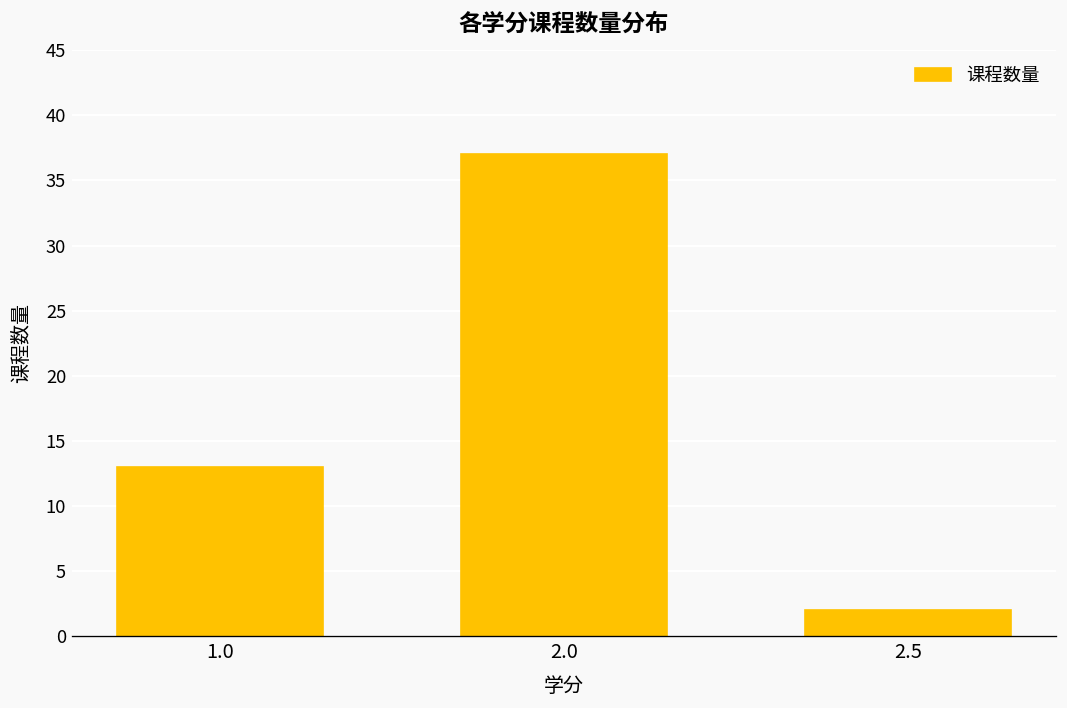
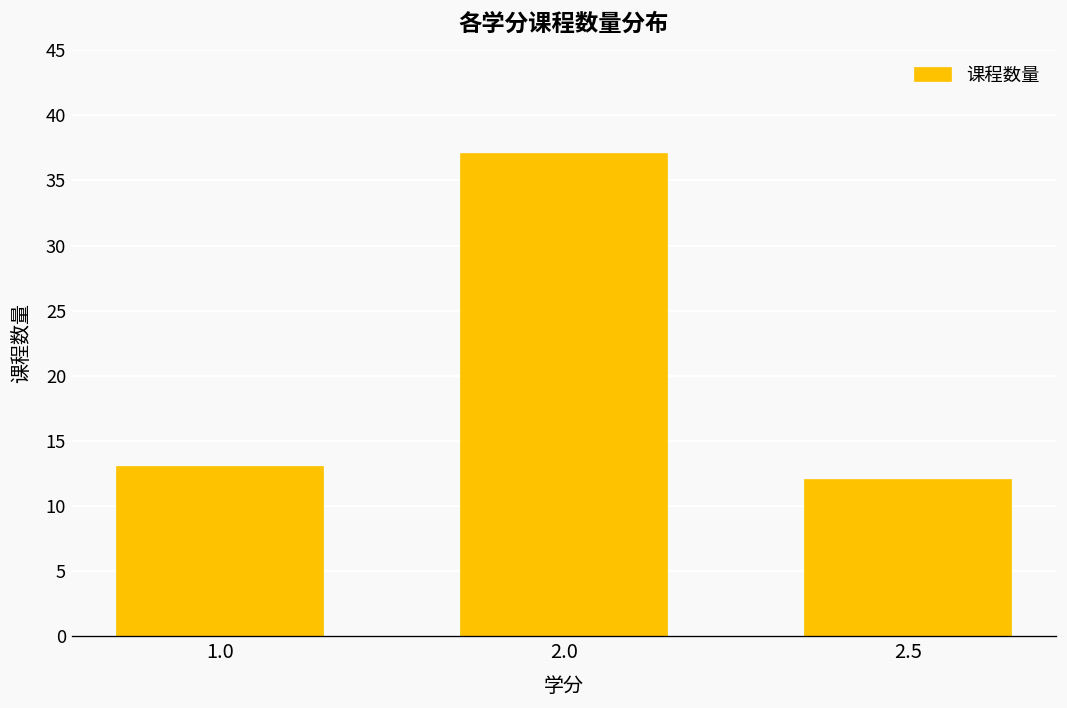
2.5: 2 -> 12
